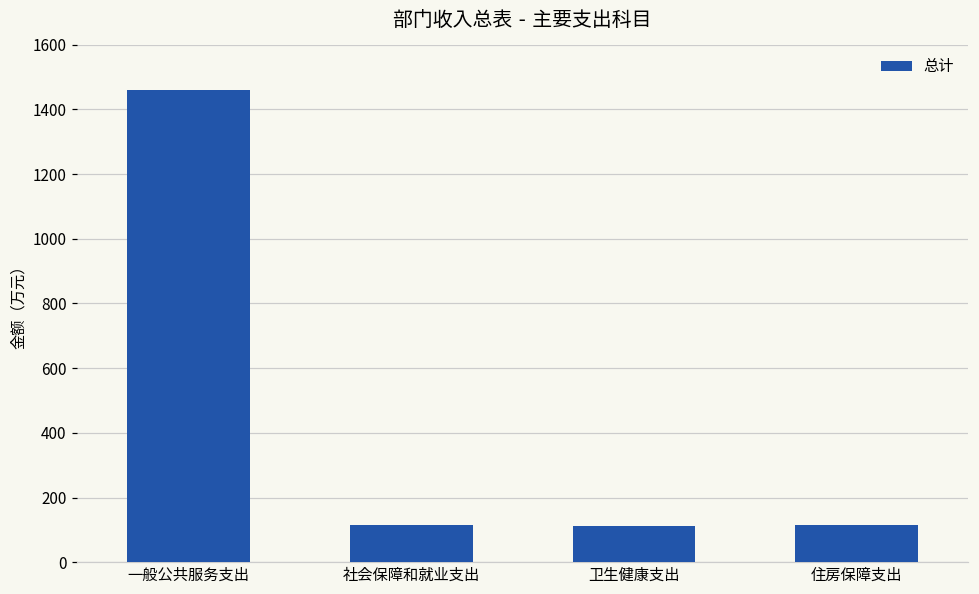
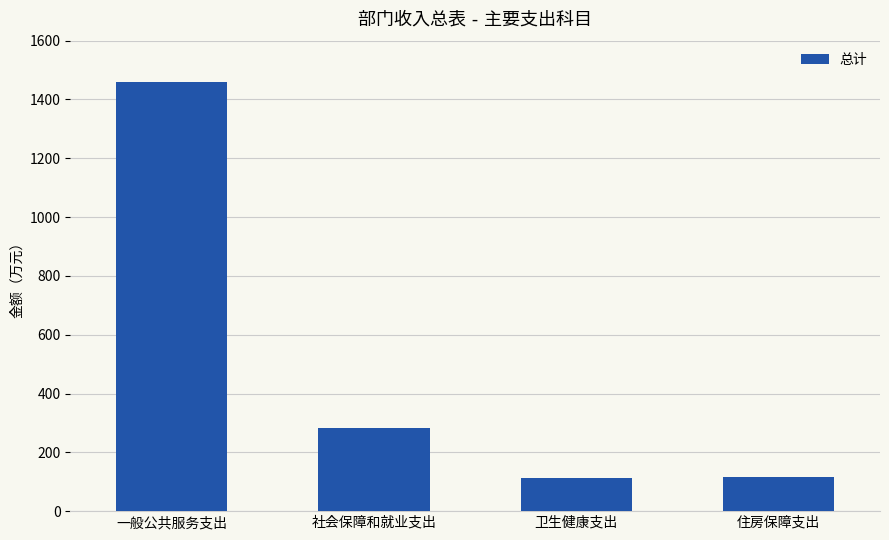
社会保障和就业支出: 120 -> 280
